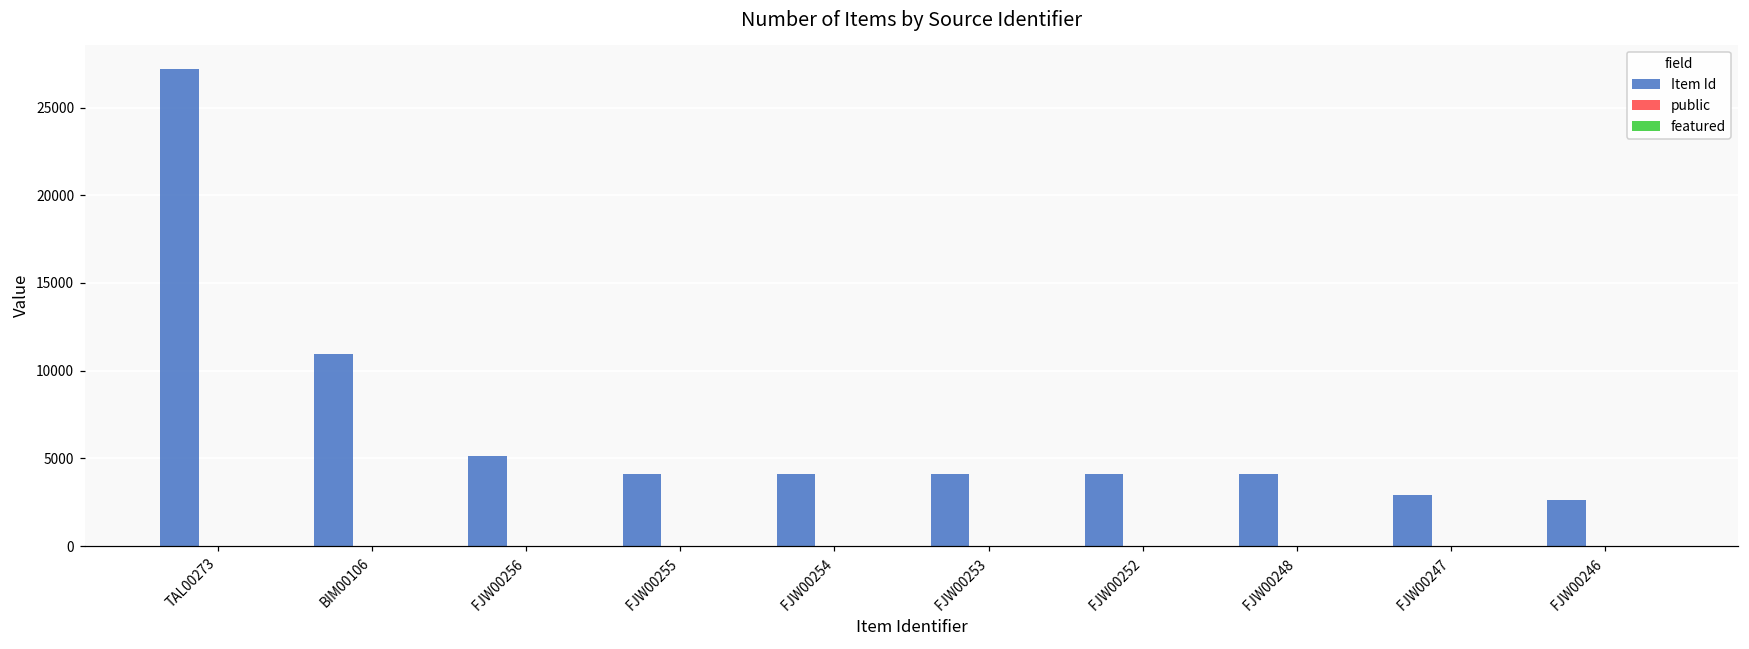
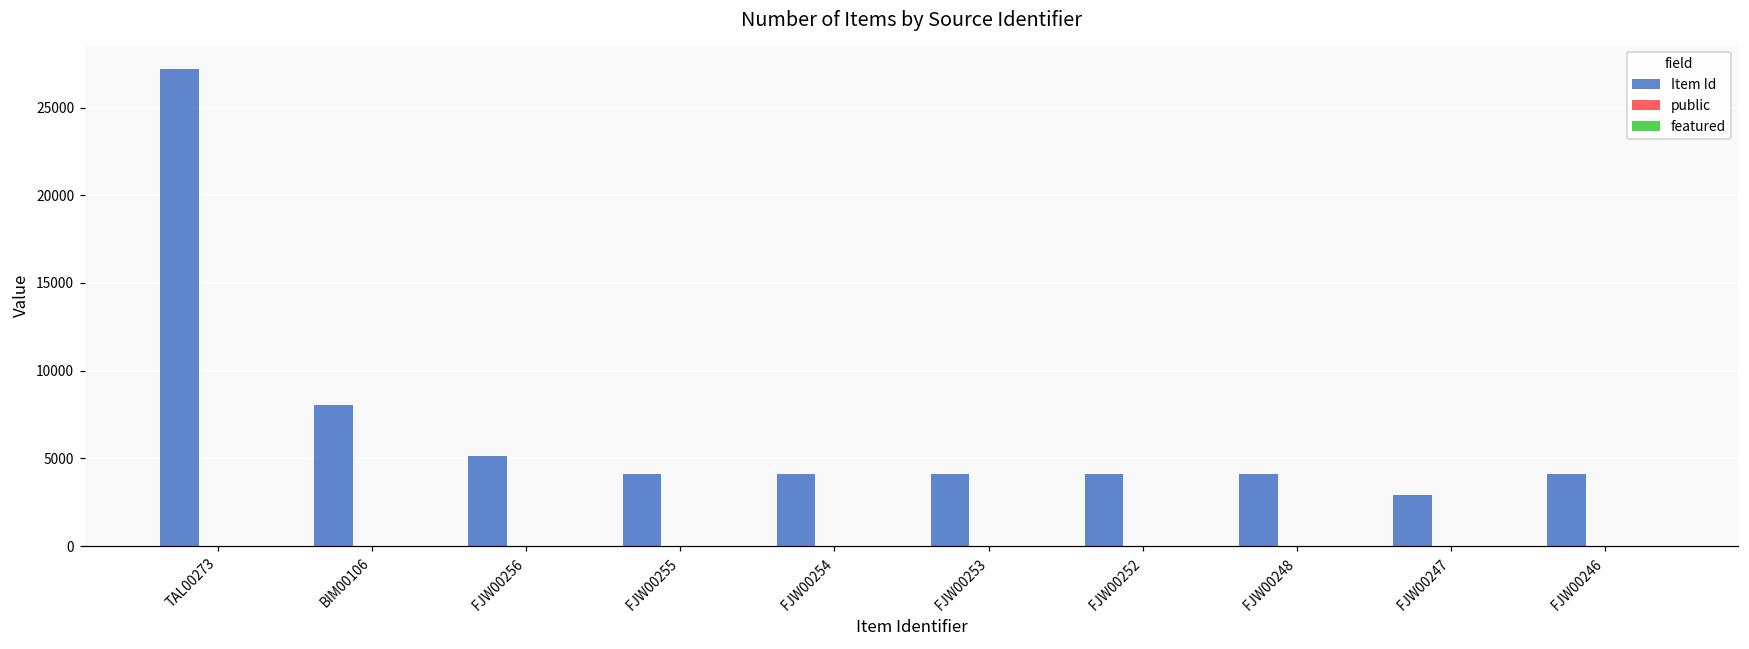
Item Id, BIM00106: 10900 -> 8100
Item Id, FJW00246: 2600 -> 4100
